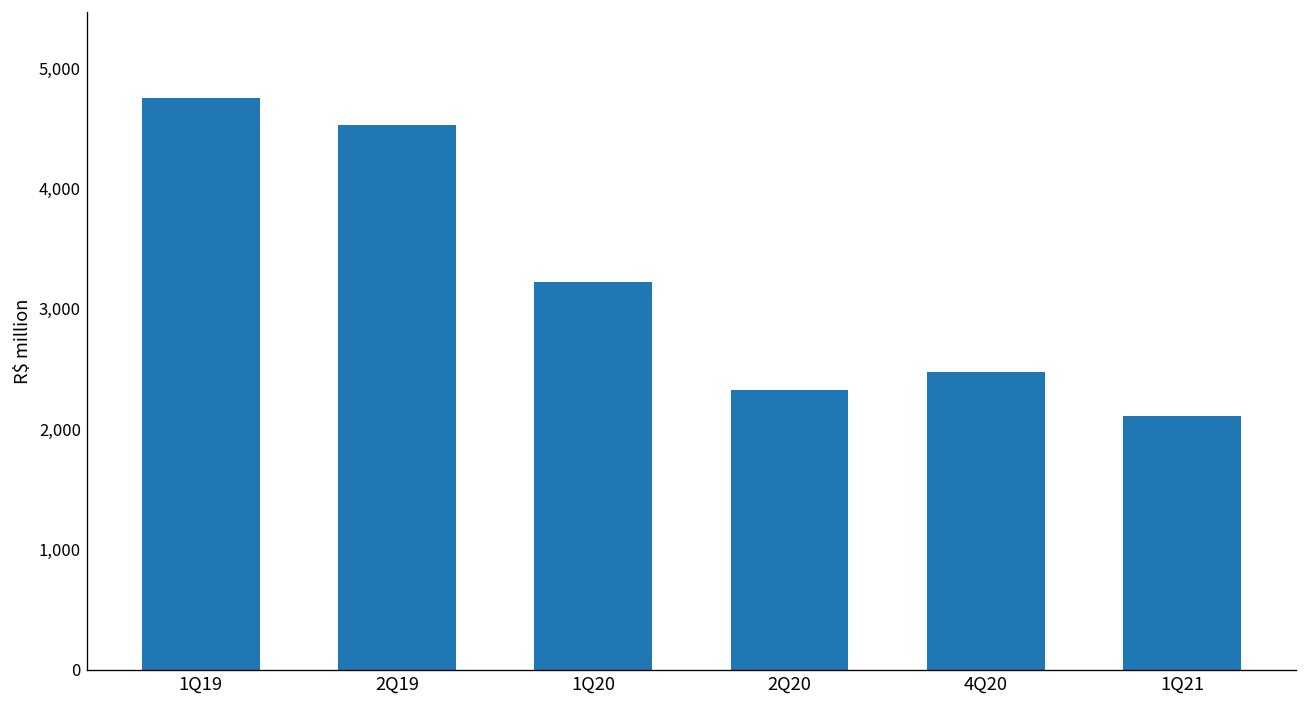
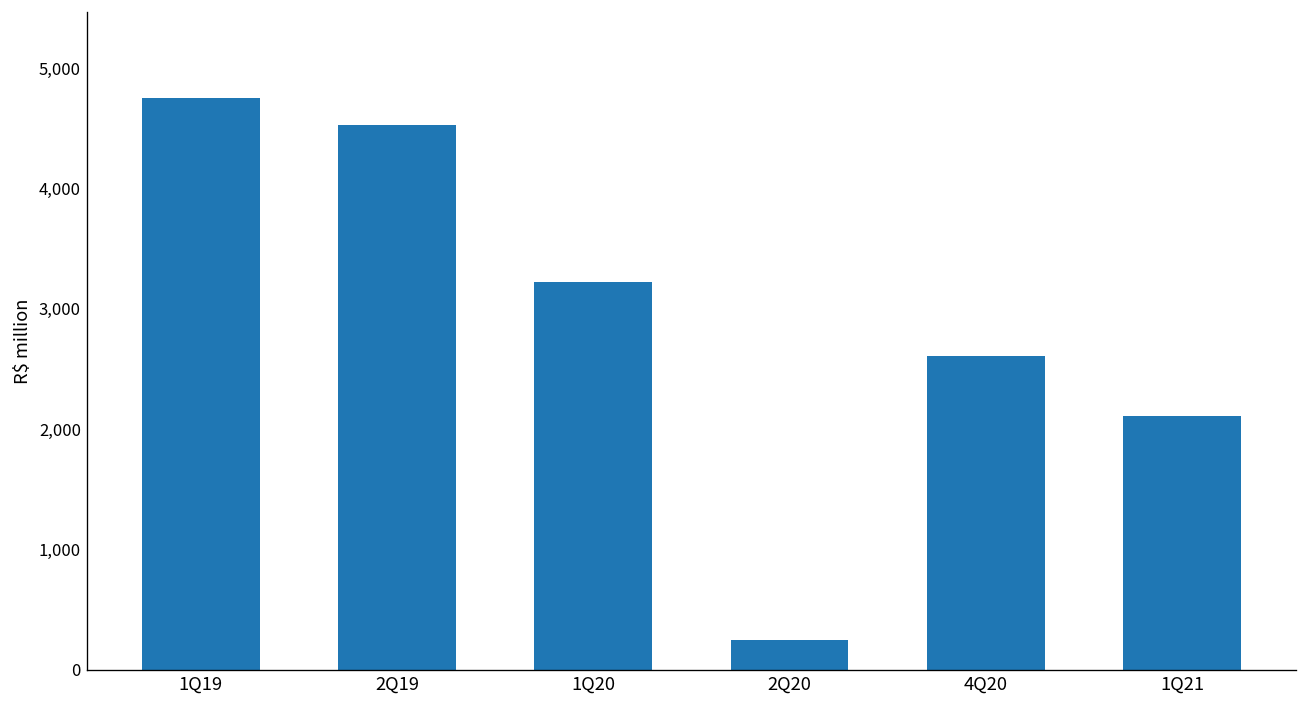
2Q20: 2,330 -> 250
4Q20: 2,470 -> 2,610
